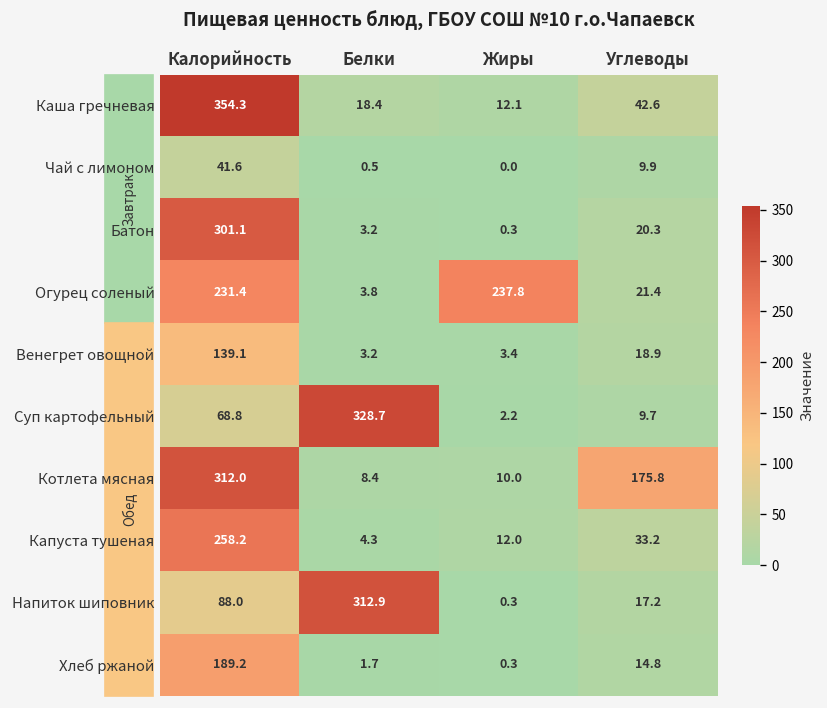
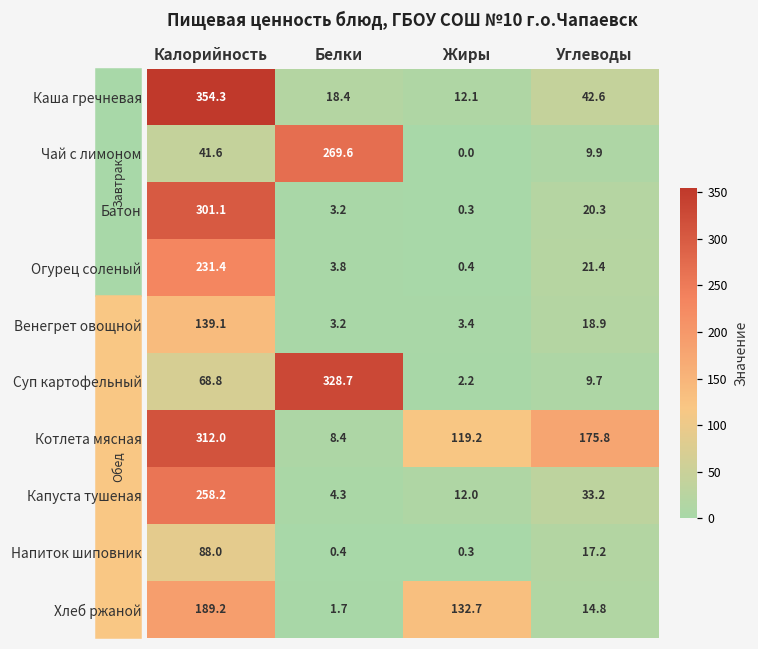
Чай с лимоном, Белки: 0.5 -> 269.6
Огурец соленый, Жиры: 237.8 -> 0.4
Котлета мясная, Жиры: 10.0 -> 119.2
Напиток шиповник, Белки: 312.9 -> 0.4
Хлеб ржаной, Жиры: 0.3 -> 132.7
